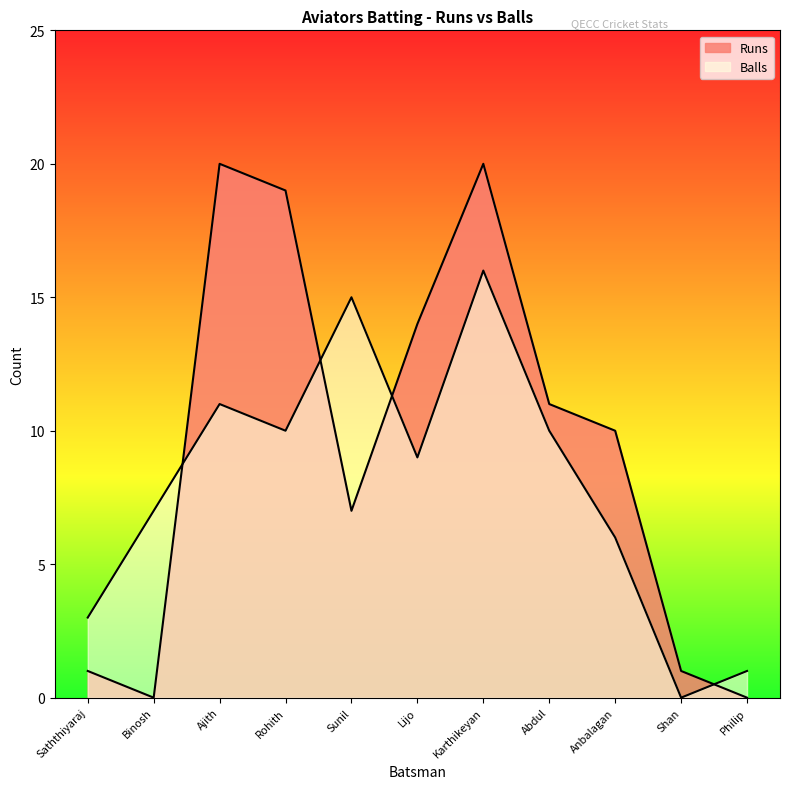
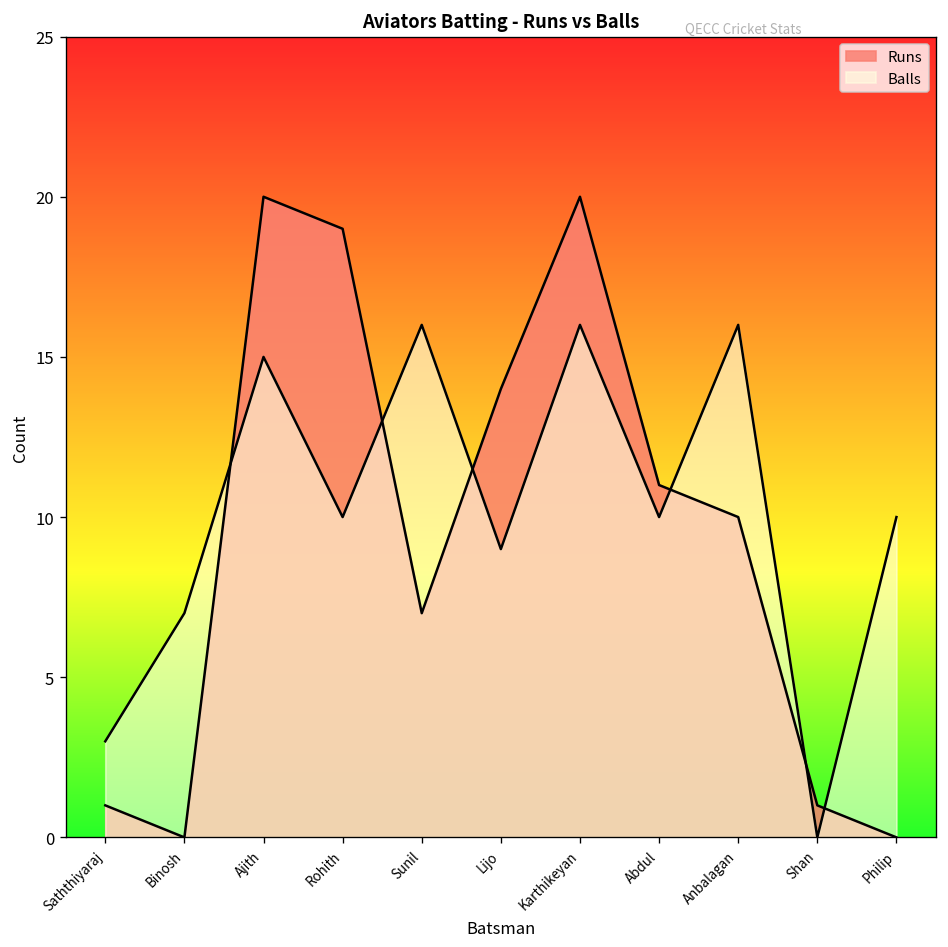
Balls, Ajith: 11 -> 15
Balls, Sunil: 15 -> 16
Balls, Anbalagan: 6 -> 16
Balls, Philip: 1 -> 10
